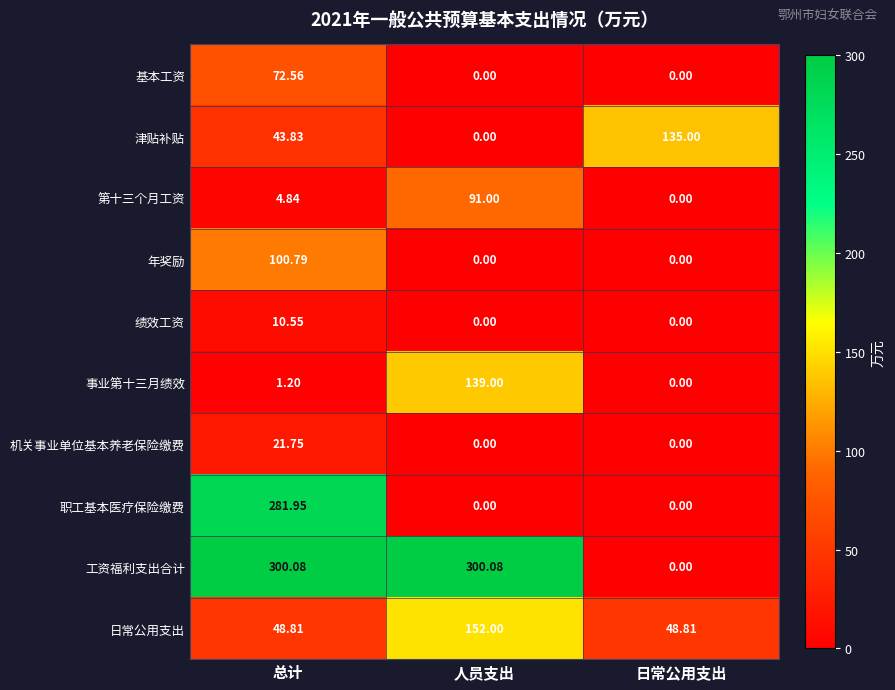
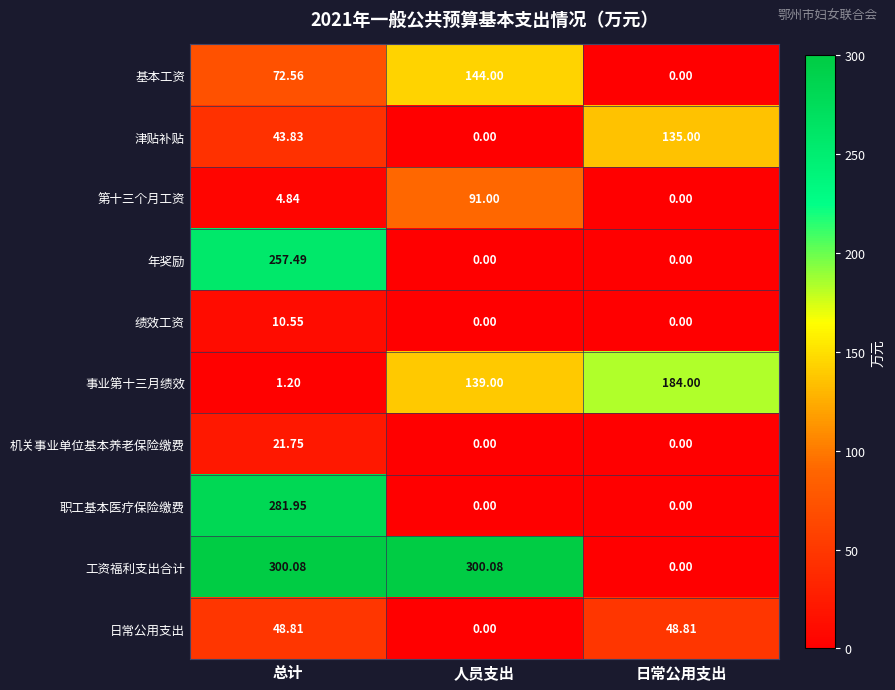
基本工资, 人员支出: 0.00 -> 144.00
年奖励, 总计: 100.79 -> 257.49
事业第十三月绩效, 日常公用支出: 0.00 -> 184.00
日常公用支出, 人员支出: 152.00 -> 0.00
